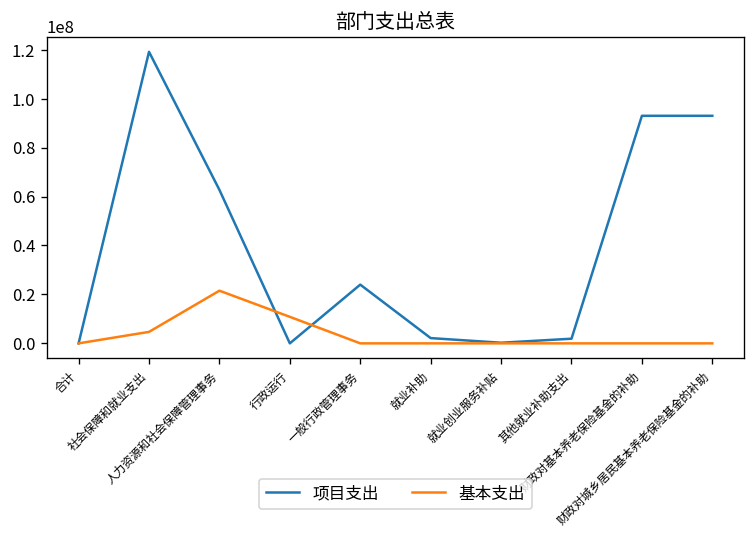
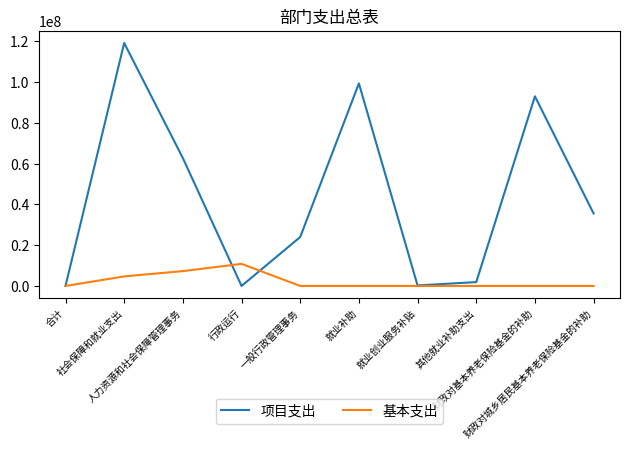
基本支出, 人力资源和社会保障管理事务: 22000000 -> 7000000
项目支出, 就业补助: 2000000 -> 99000000
项目支出, 财政对城乡居民基本养老保险基金的补助: 93000000 -> 36000000
